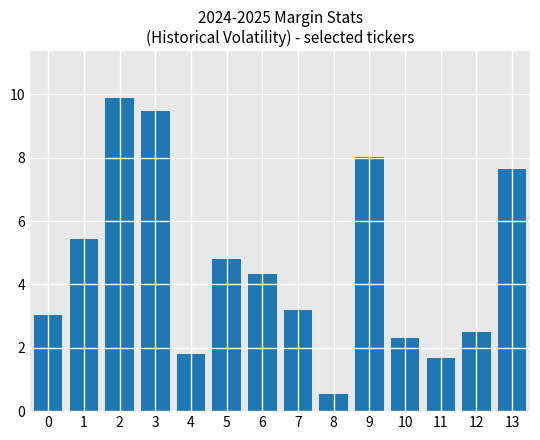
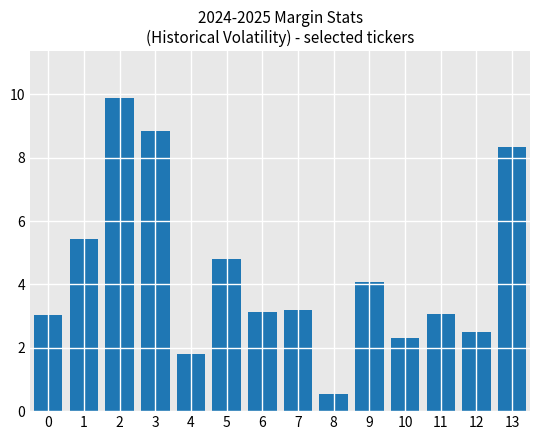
3: 9.5 -> 8.8
6: 4.3 -> 3.1
9: 8.0 -> 4.1
11: 1.7 -> 3.1
13: 7.6 -> 8.3
